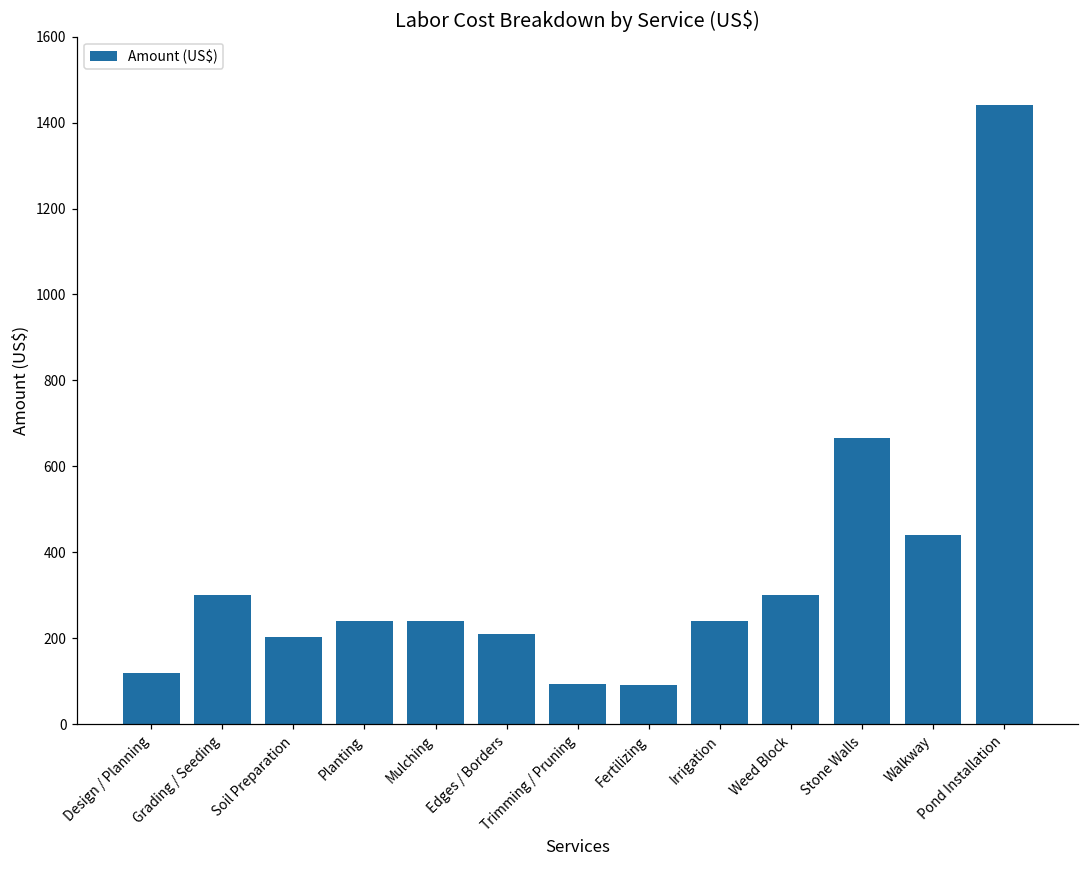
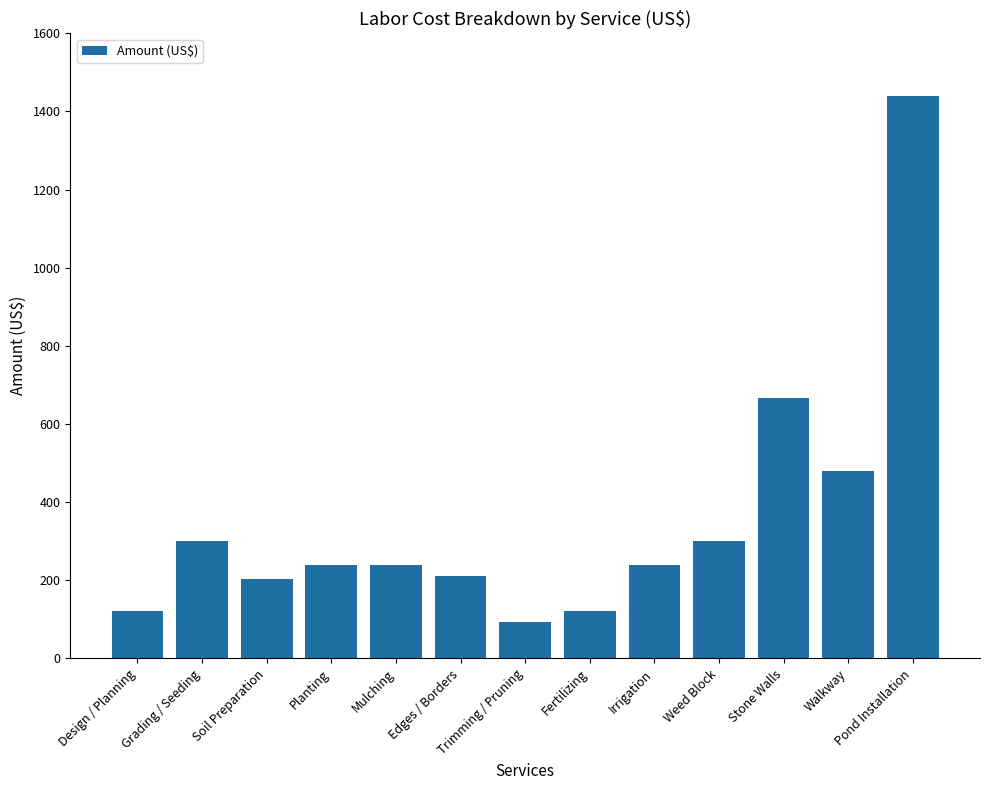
Fertilizing: 90 -> 120
Walkway: 440 -> 480
